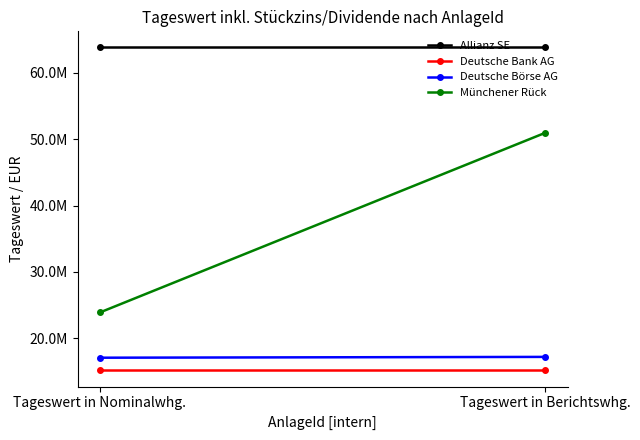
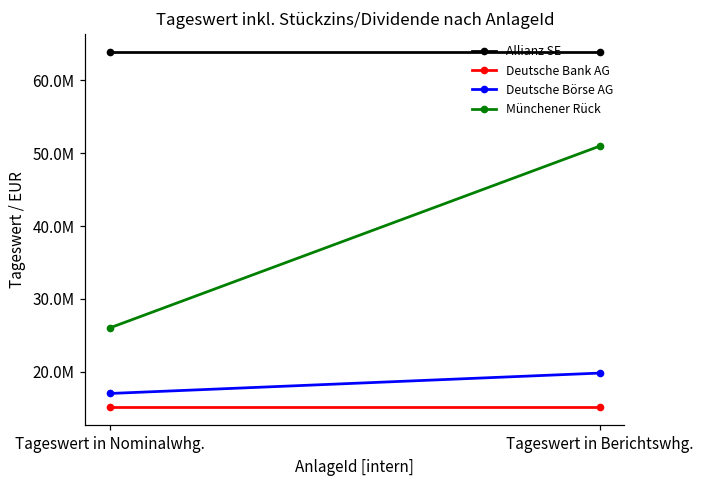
Münchener Rück, Tageswert in Nominalwhg.: 24000000 -> 26000000
Deutsche Börse AG, Tageswert in Berichtswhg.: 17000000 -> 20000000
